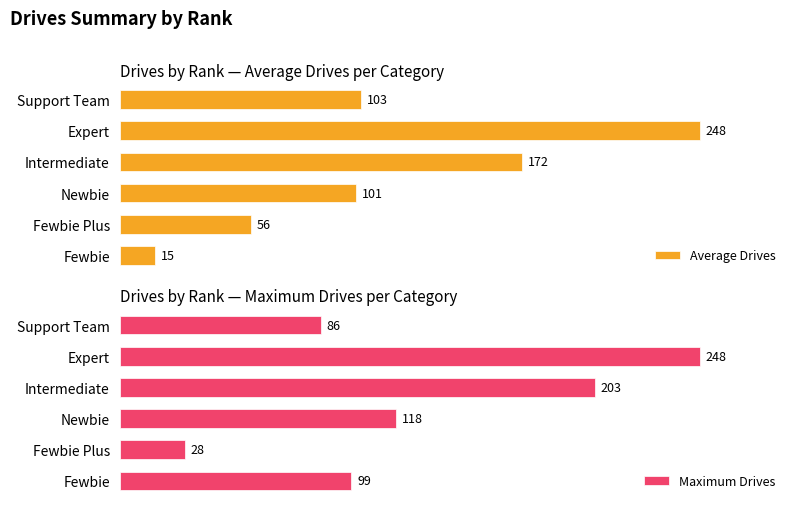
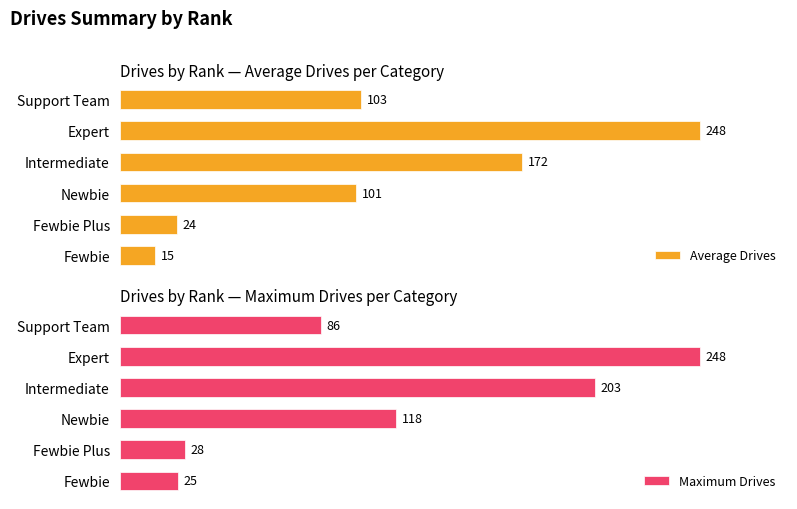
Drives by Rank — Average Drives per Category, Fewbie Plus: 56 -> 24
Drives by Rank — Maximum Drives per Category, Fewbie: 99 -> 25
